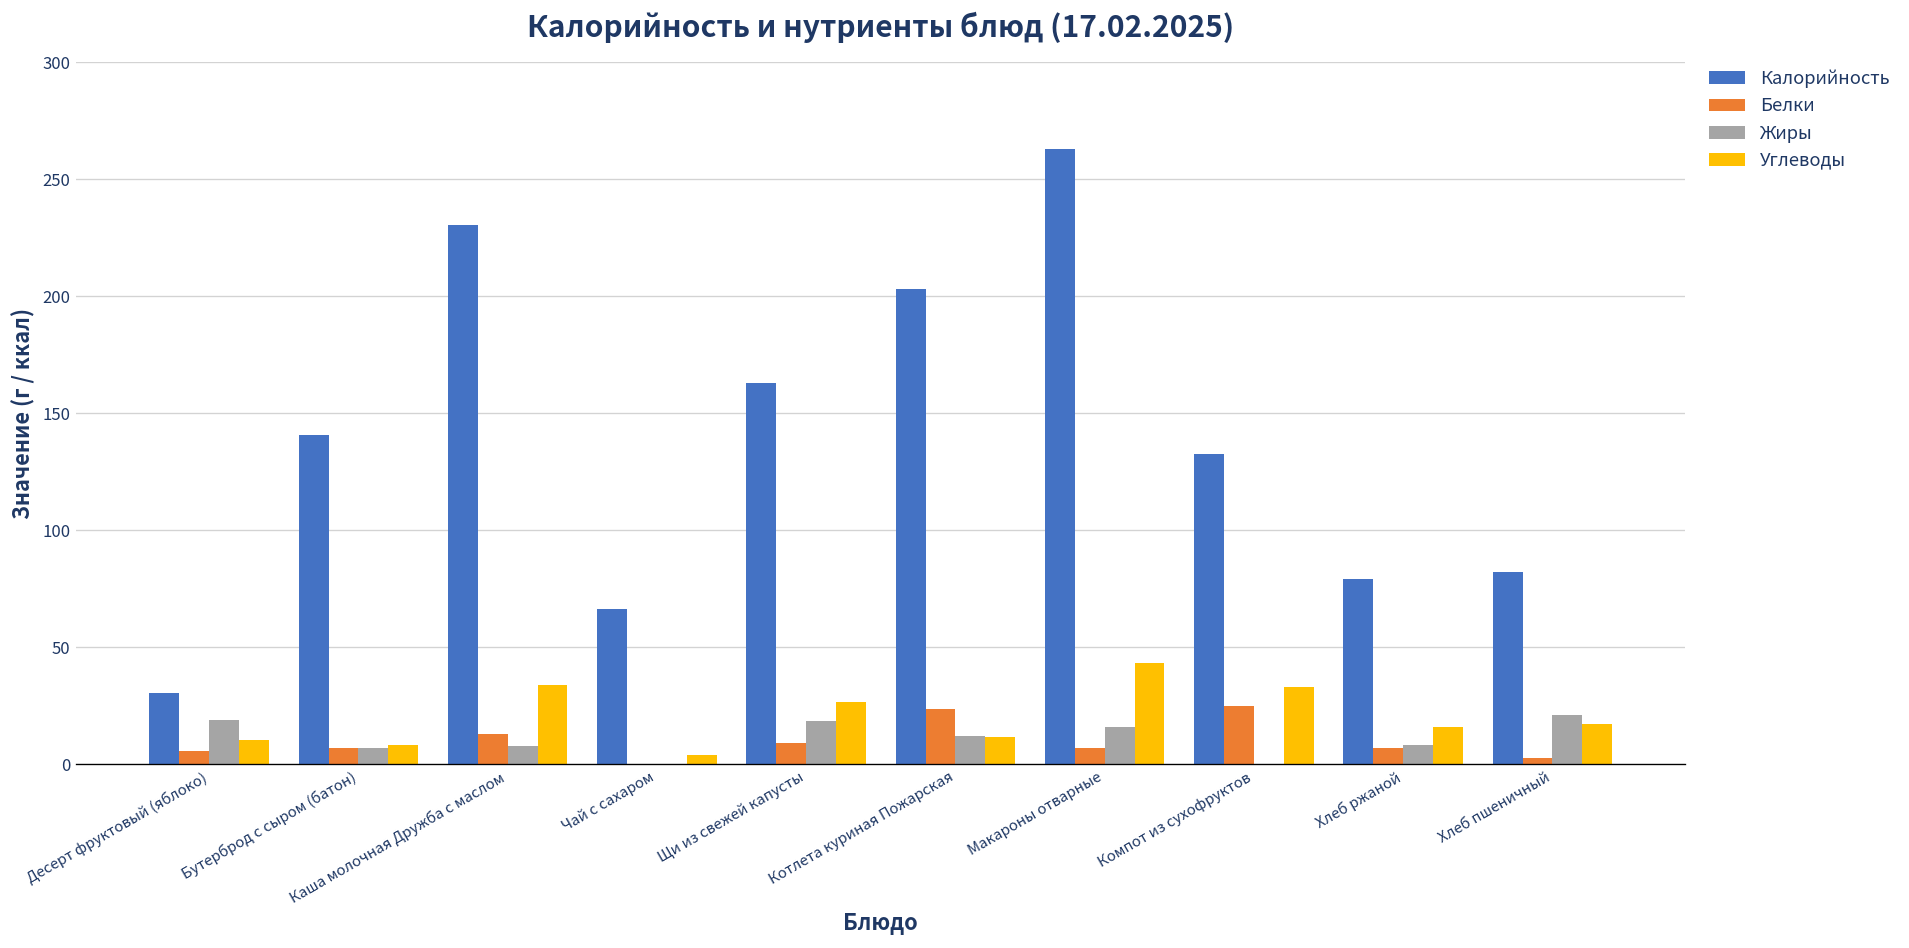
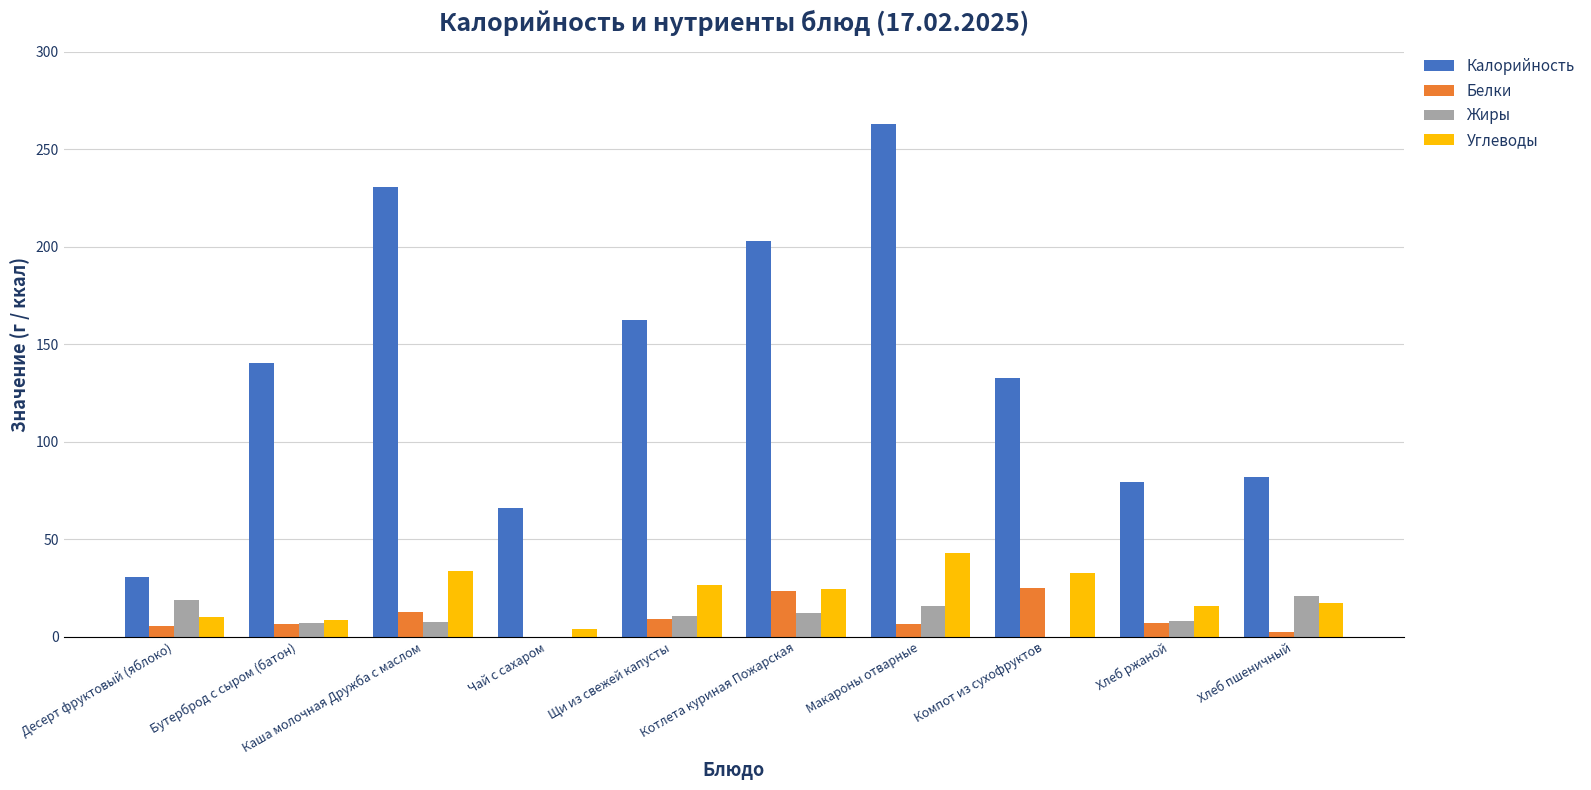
Жиры, Щи из свежей капусты: 18 -> 11
Углеводы, Котлета куриная Пожарская: 11 -> 25
